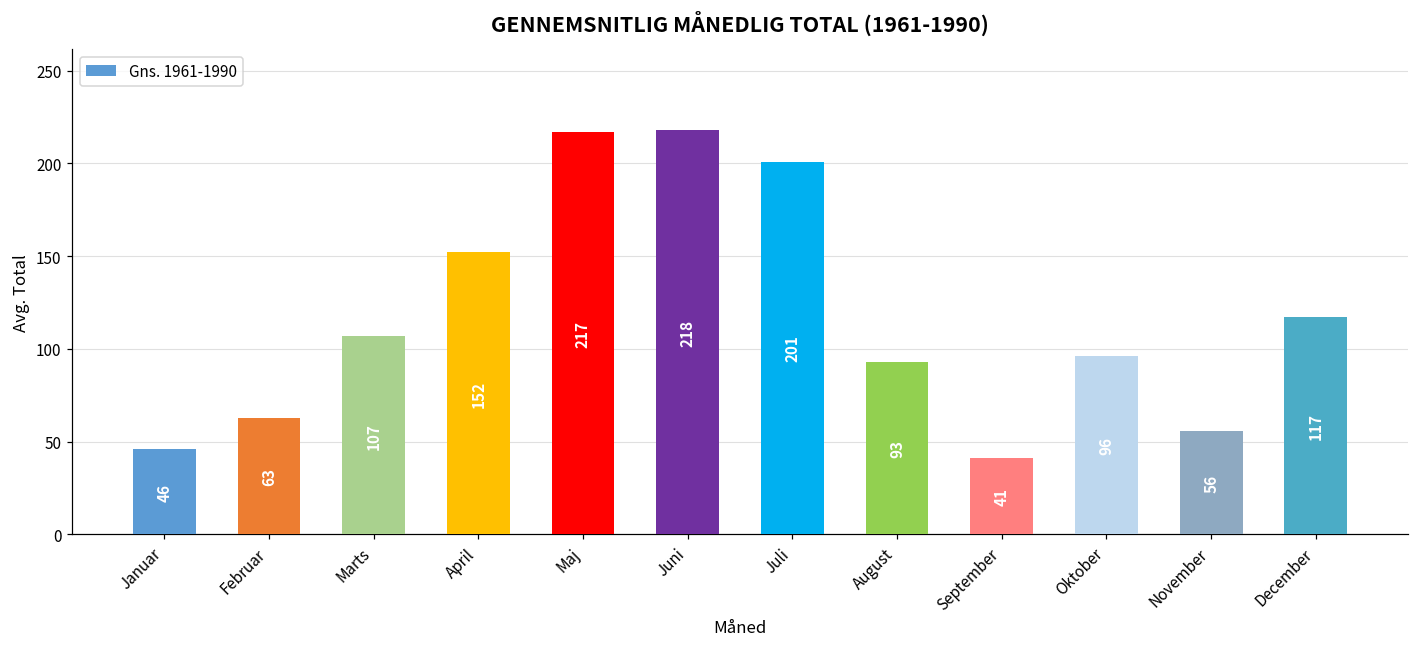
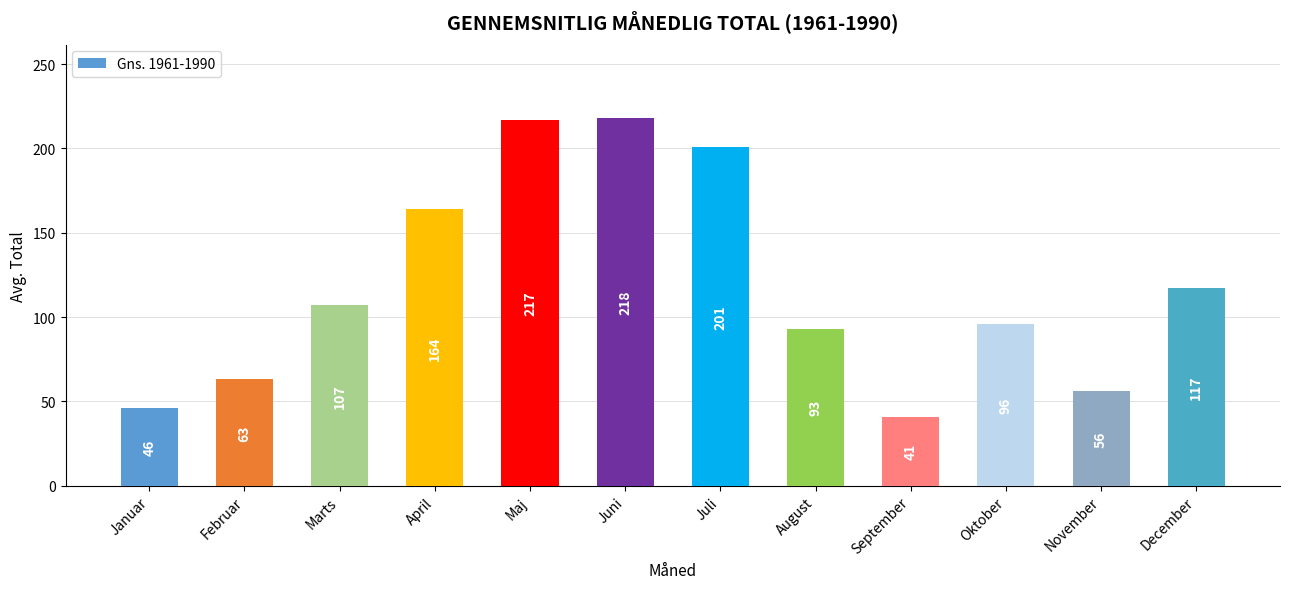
April: 152 -> 164
